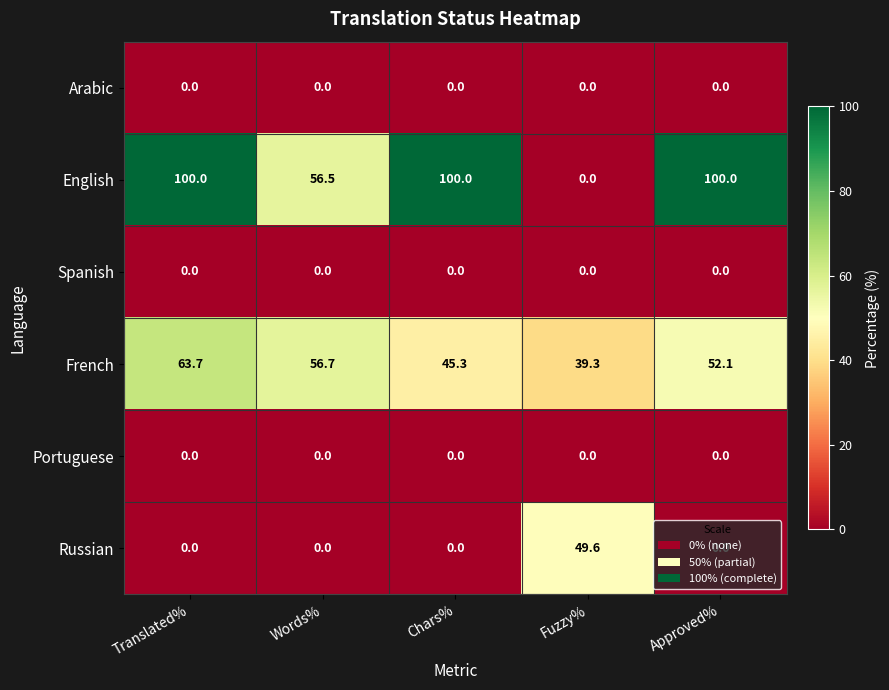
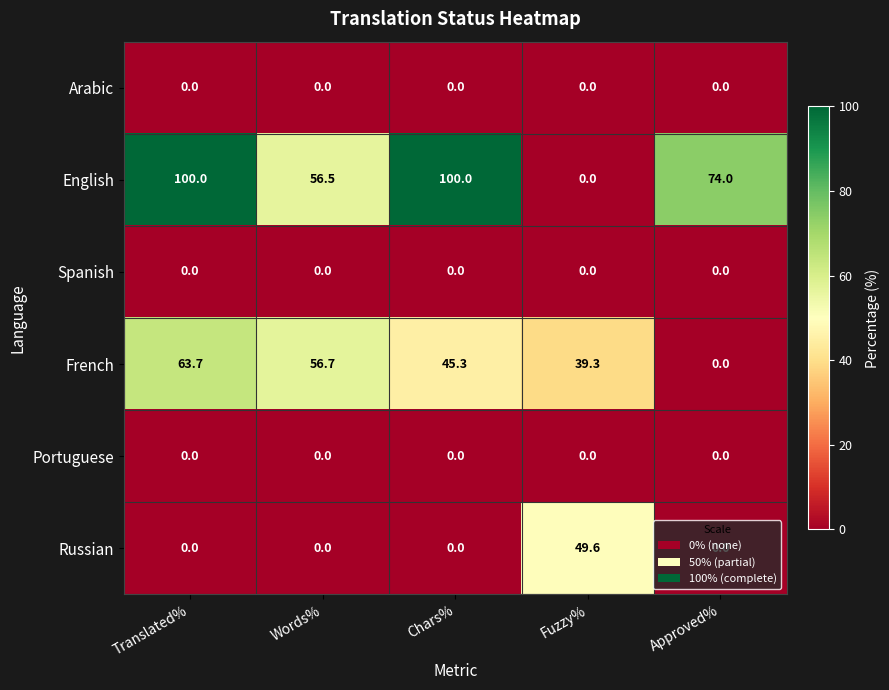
English, Approved%: 100.0 -> 74.0
French, Approved%: 52.1 -> 0.0
